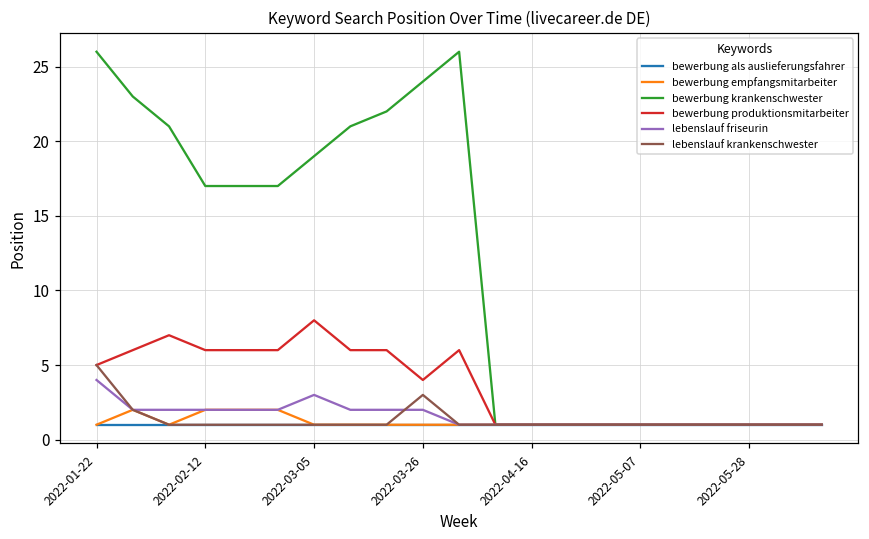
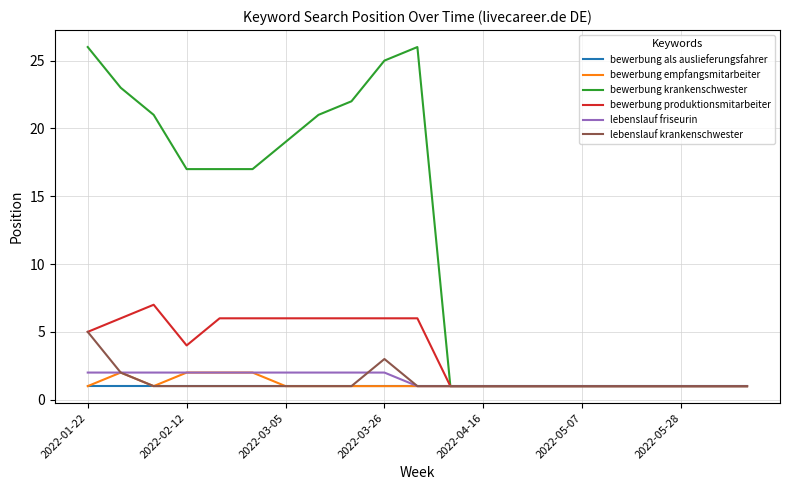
lebenslauf friseurin, 2022-01-22: 4 -> 2
bewerbung produktionsmitarbeiter, 2022-02-12: 6 -> 4
bewerbung produktionsmitarbeiter, 2022-03-05: 8 -> 6
lebenslauf friseurin, 2022-03-05: 3 -> 2
bewerbung krankenschwester, 2022-03-26: 24 -> 25
bewerbung produktionsmitarbeiter, 2022-03-26: 4 -> 6
